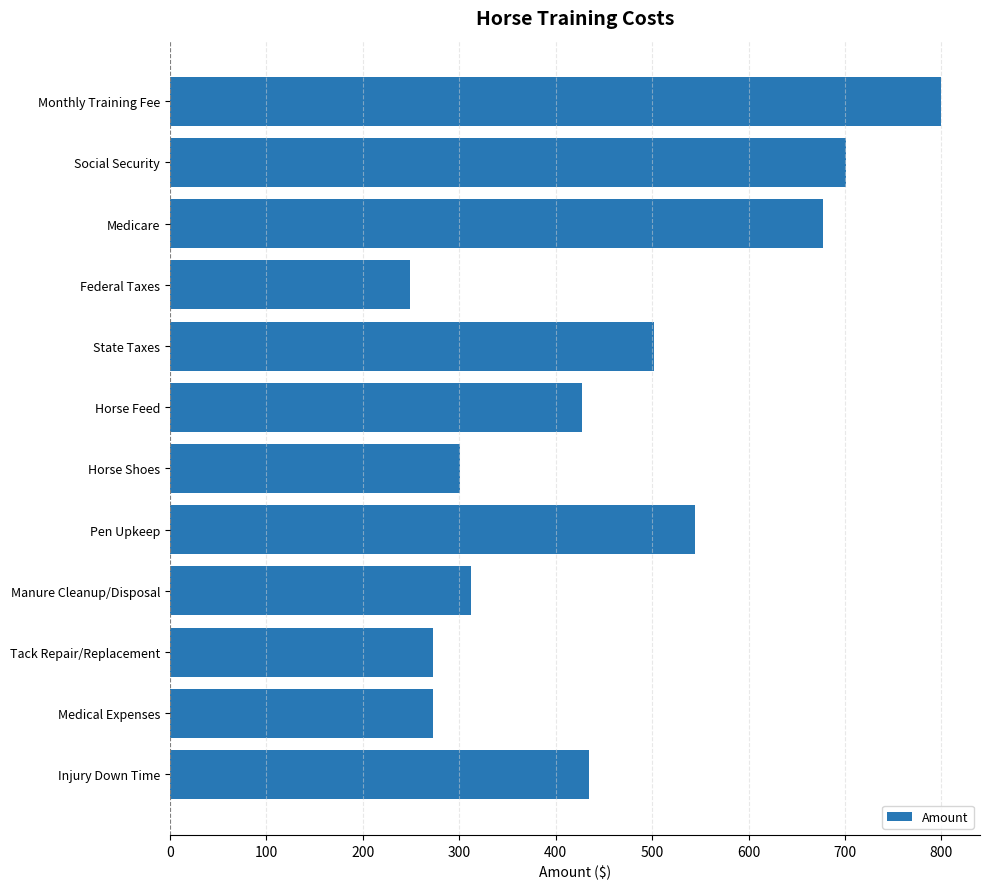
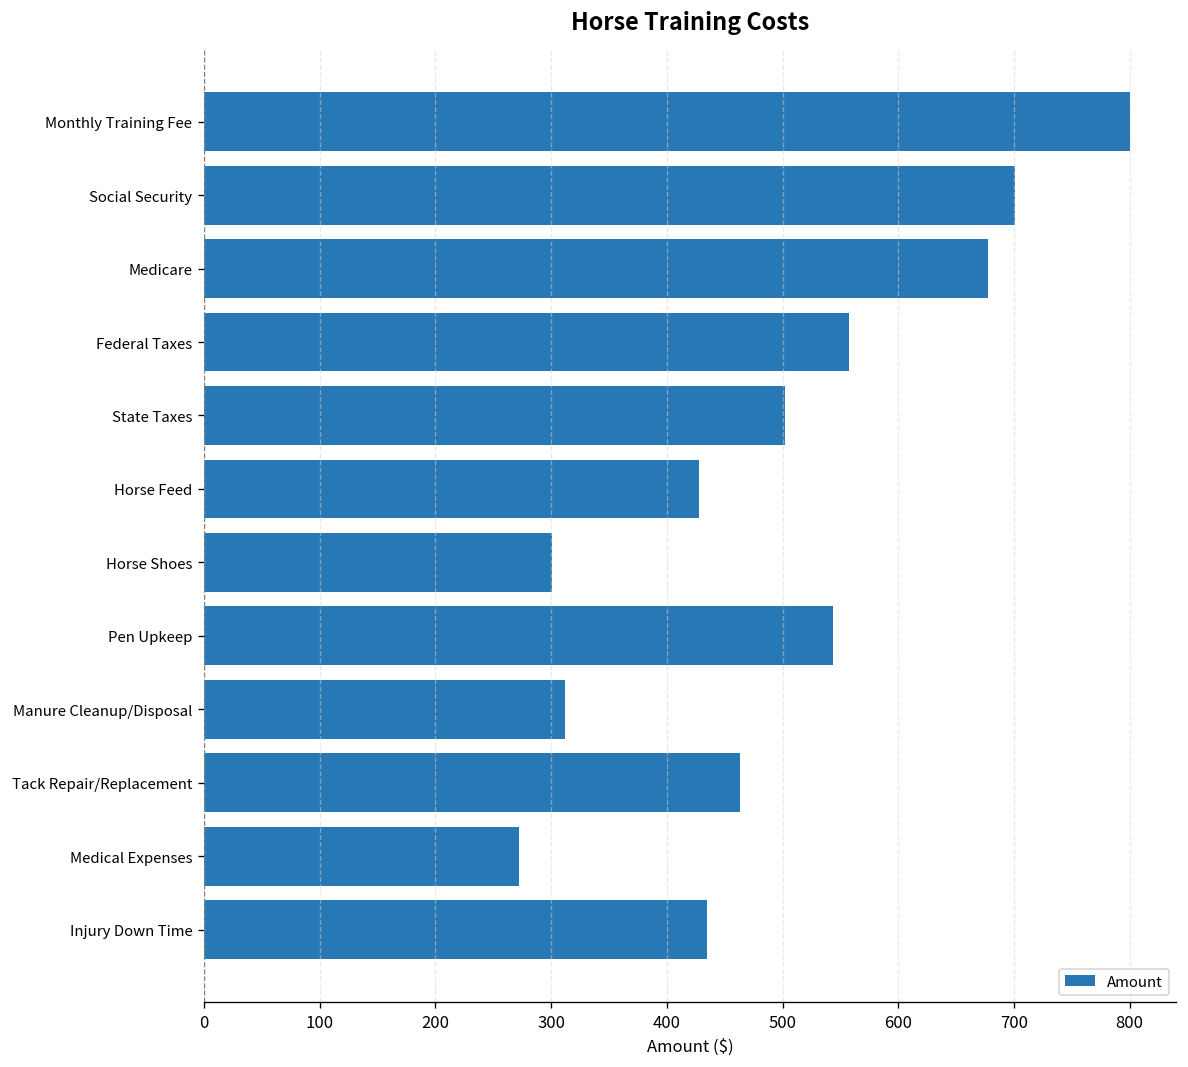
Federal Taxes: 250 -> 560
Tack Repair/Replacement: 270 -> 460
